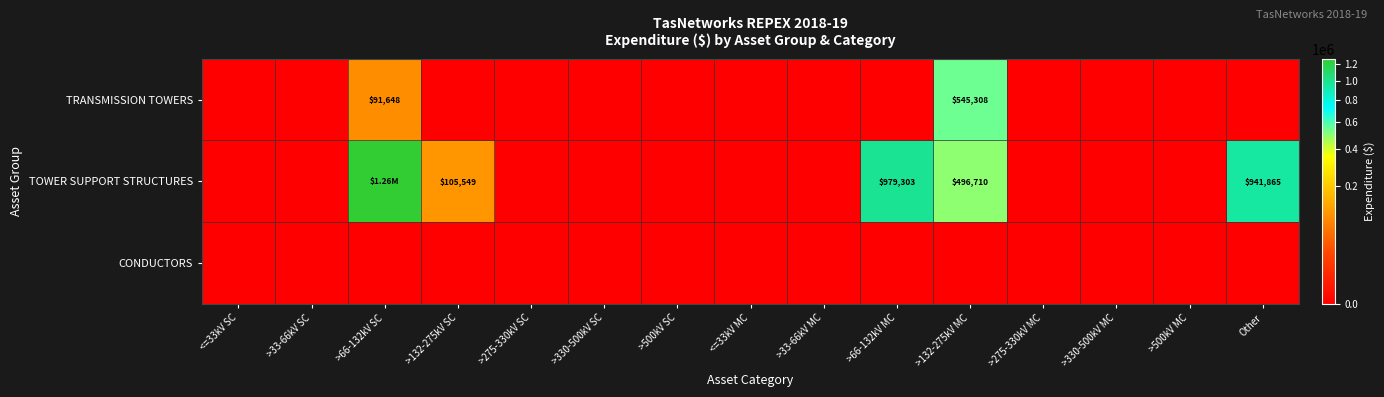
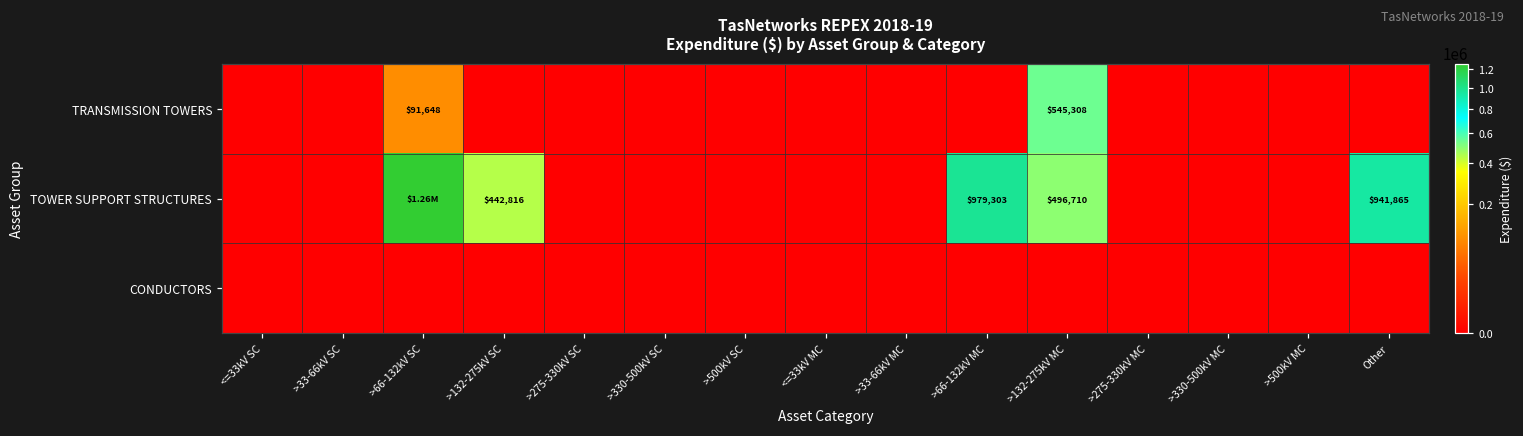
TOWER SUPPORT STRUCTURES, >132-275kV SC: $105,549 -> $442,816
